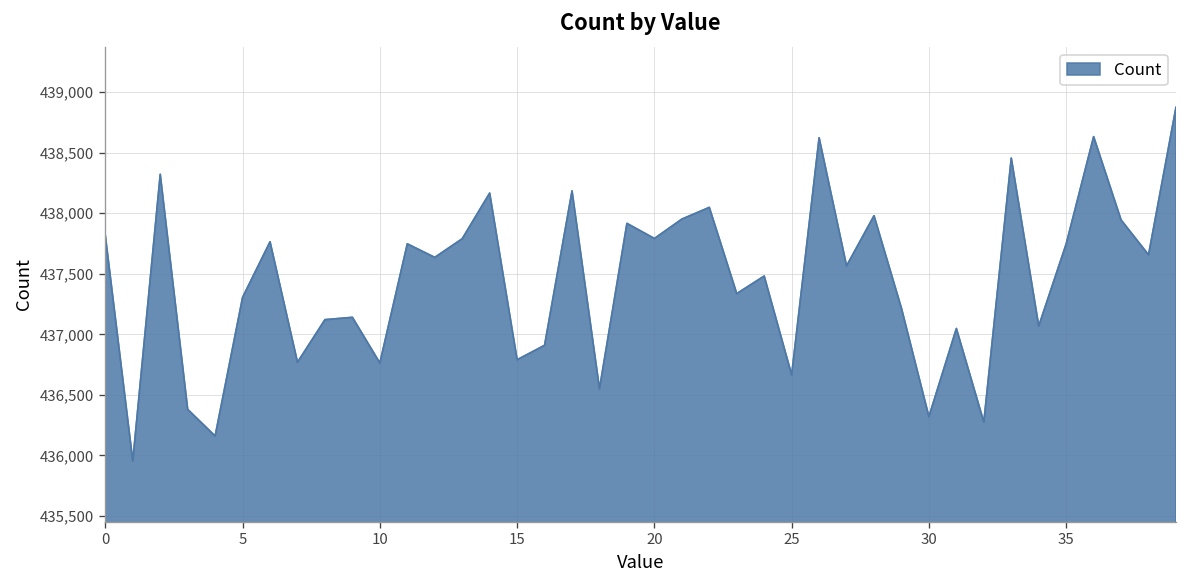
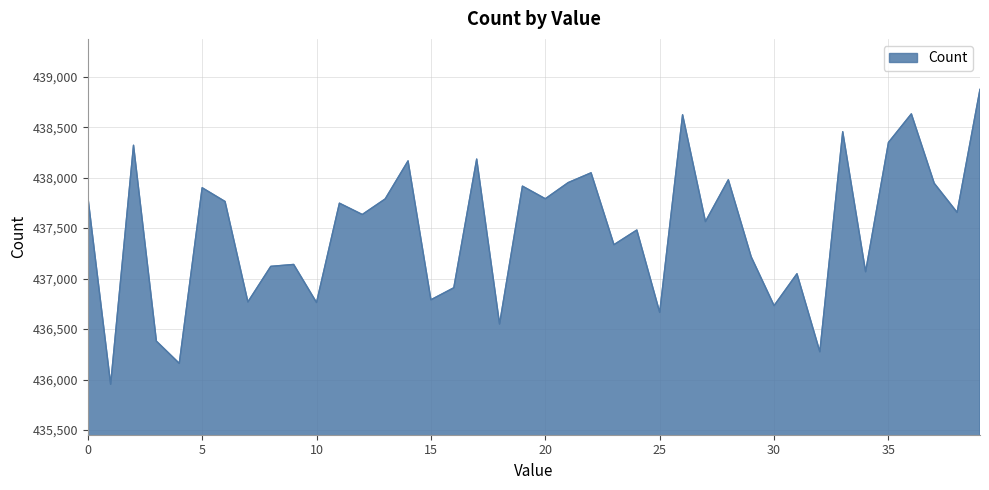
5: 437,310 -> 437,900
30: 436,320 -> 436,730
35: 437,750 -> 438,350
